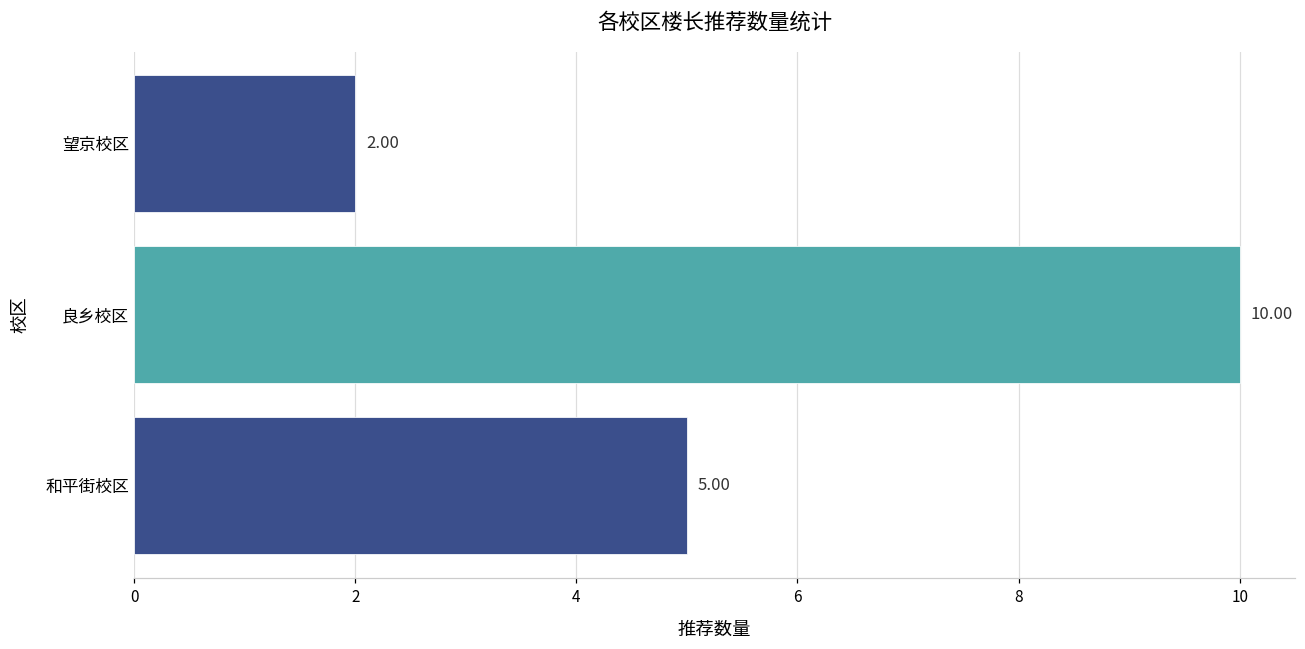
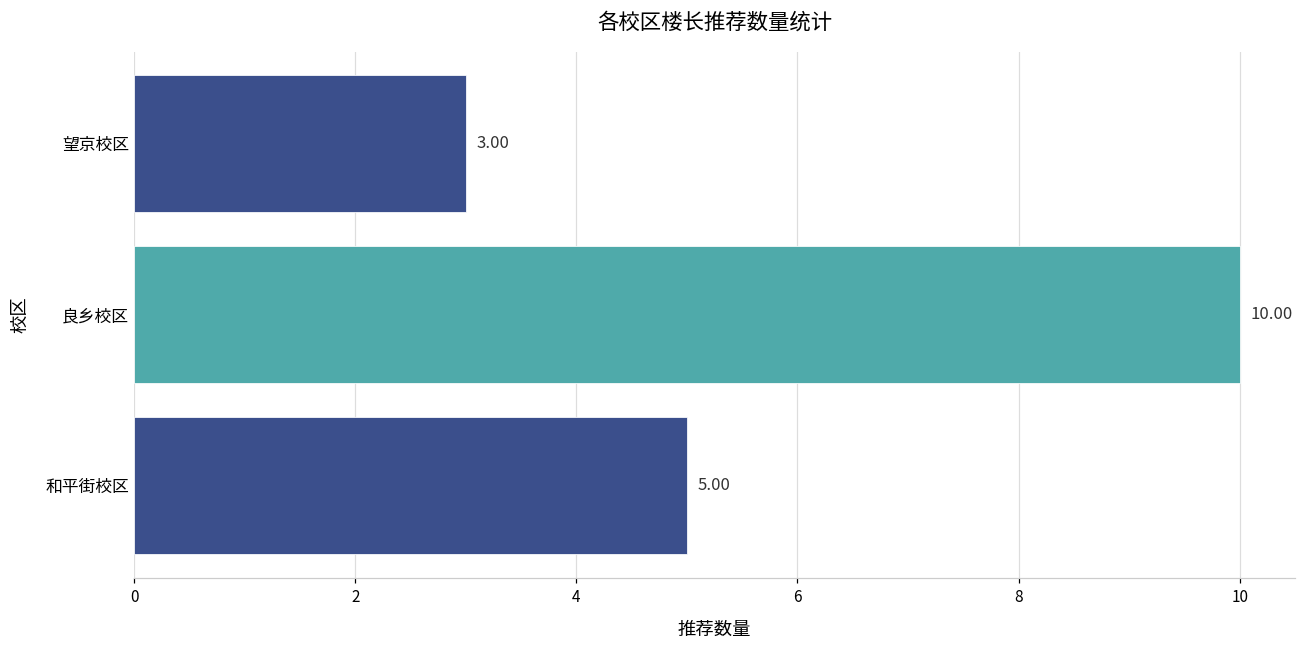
望京校区: 2.00 -> 3.00
